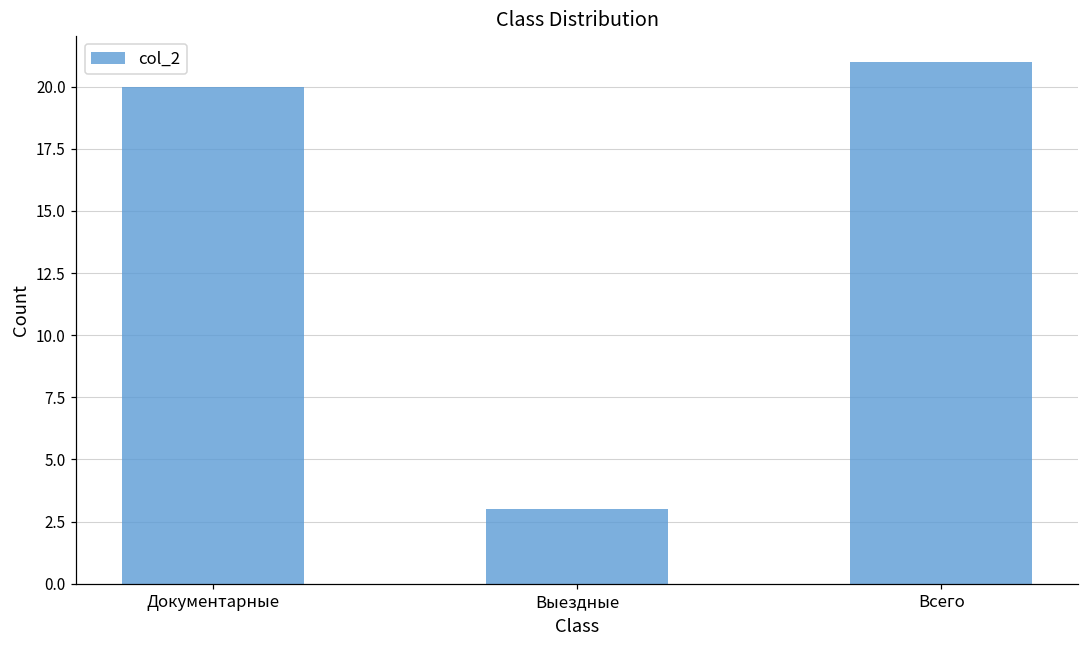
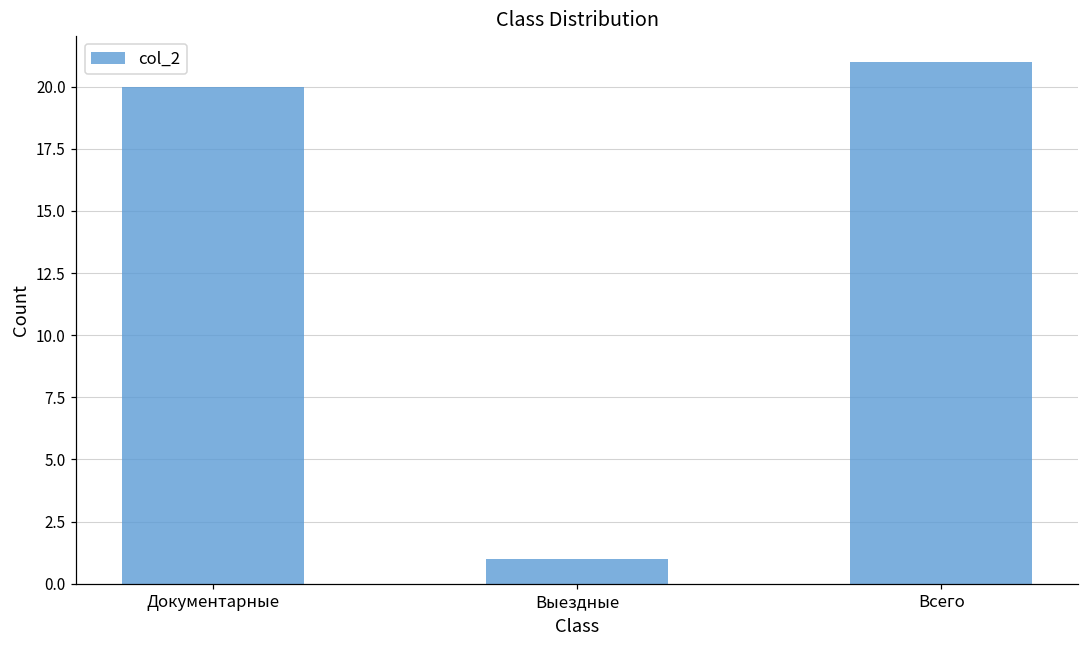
Выездные: 3 -> 1
